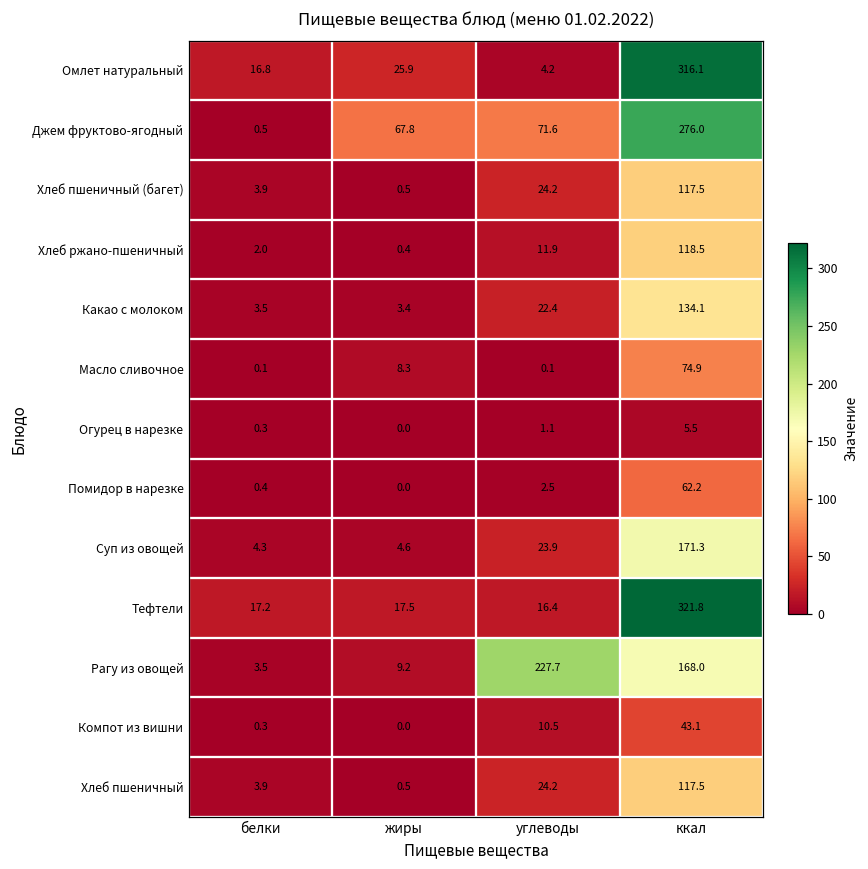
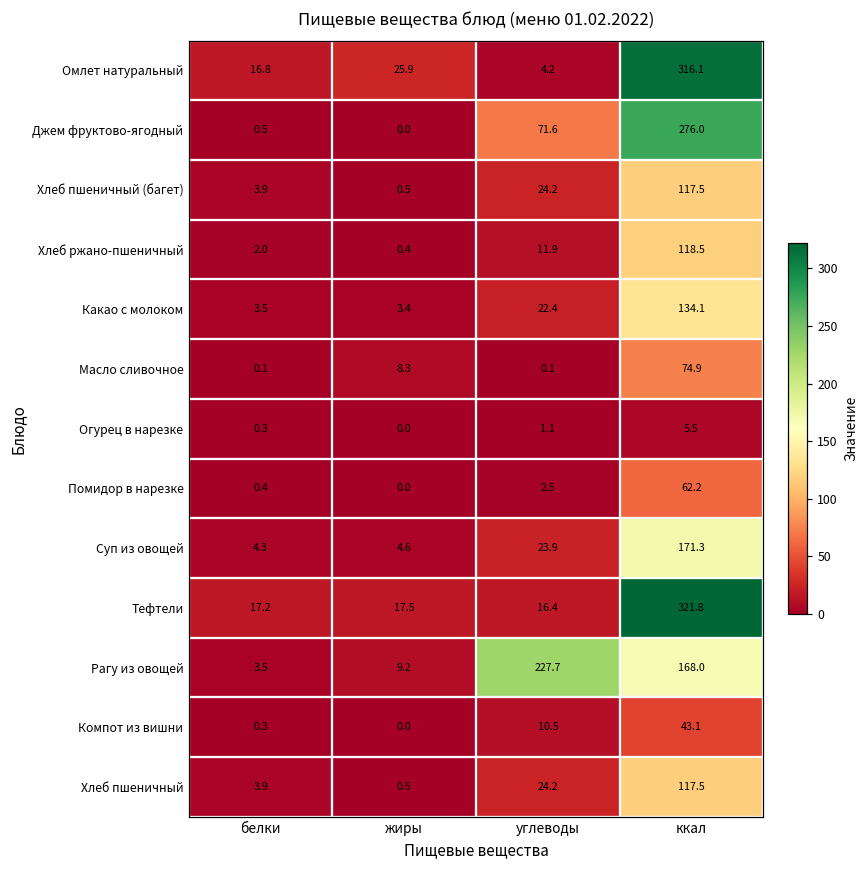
Джем фруктово-ягодный, жиры: 67.8 -> 0.0
